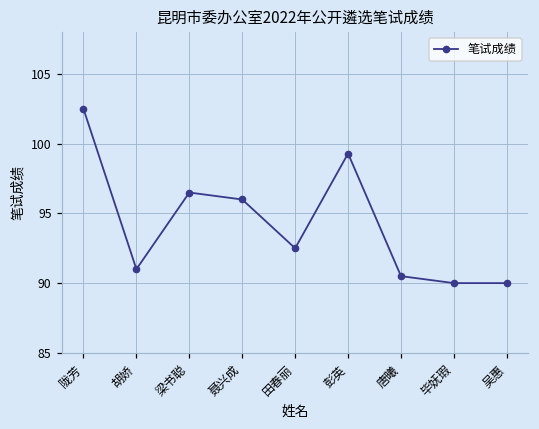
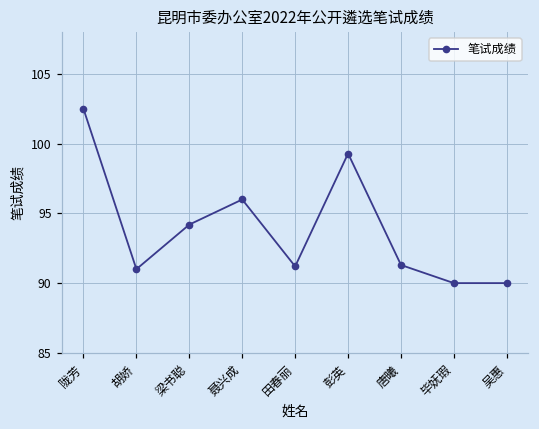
梁书聪: 96.5 -> 94.2
田春丽: 92.5 -> 91.2
唐曦: 90.5 -> 91.3
